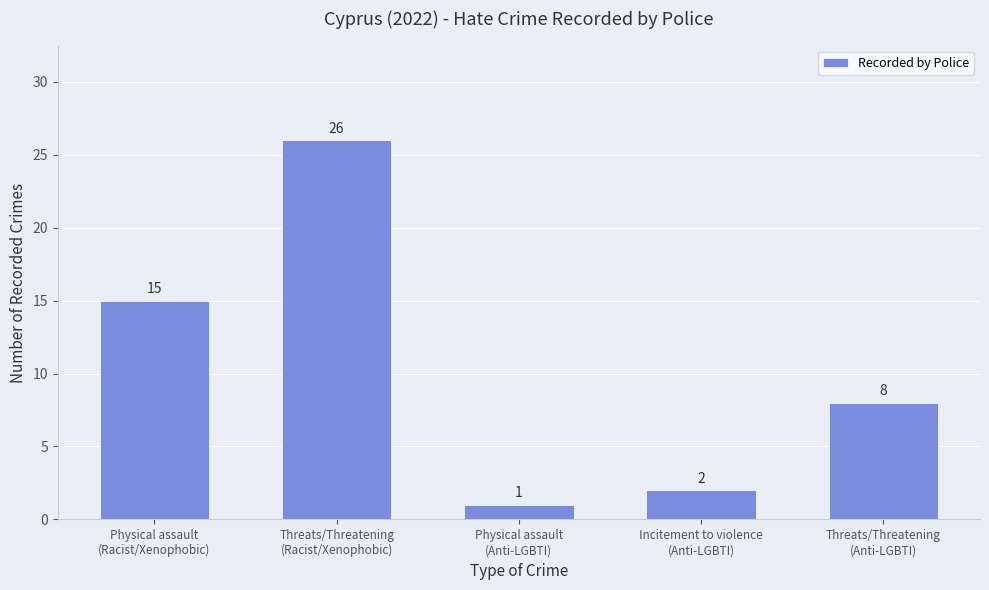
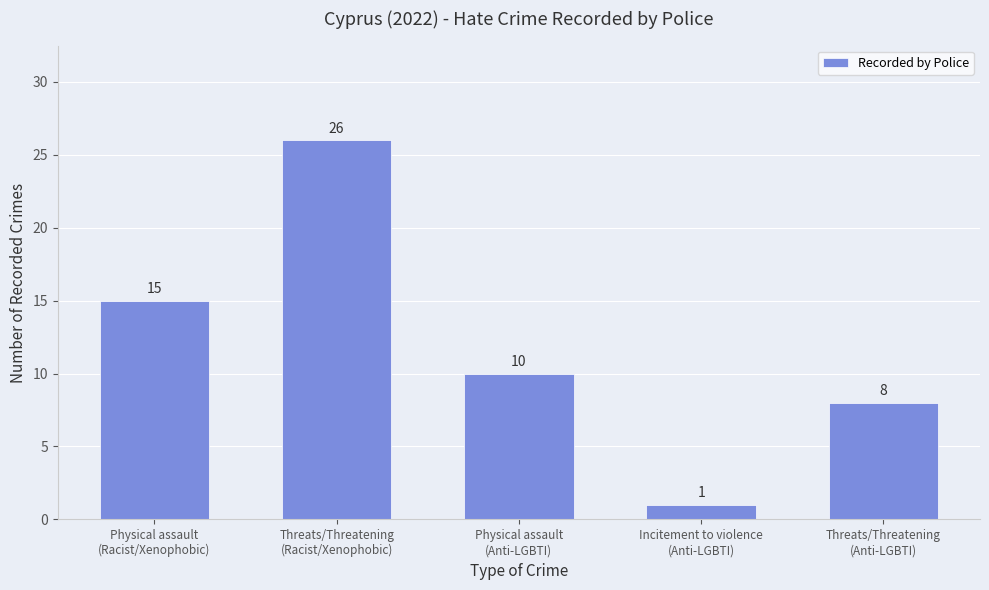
Physical assault (Anti-LGBTI): 1 -> 10
Incitement to violence (Anti-LGBTI): 2 -> 1
